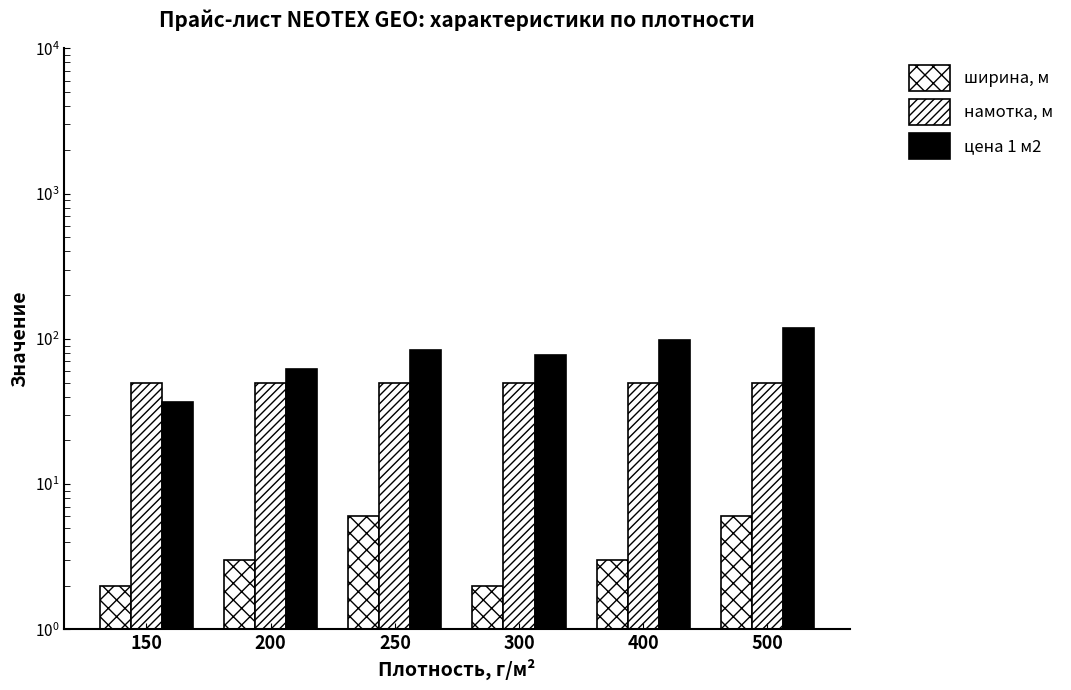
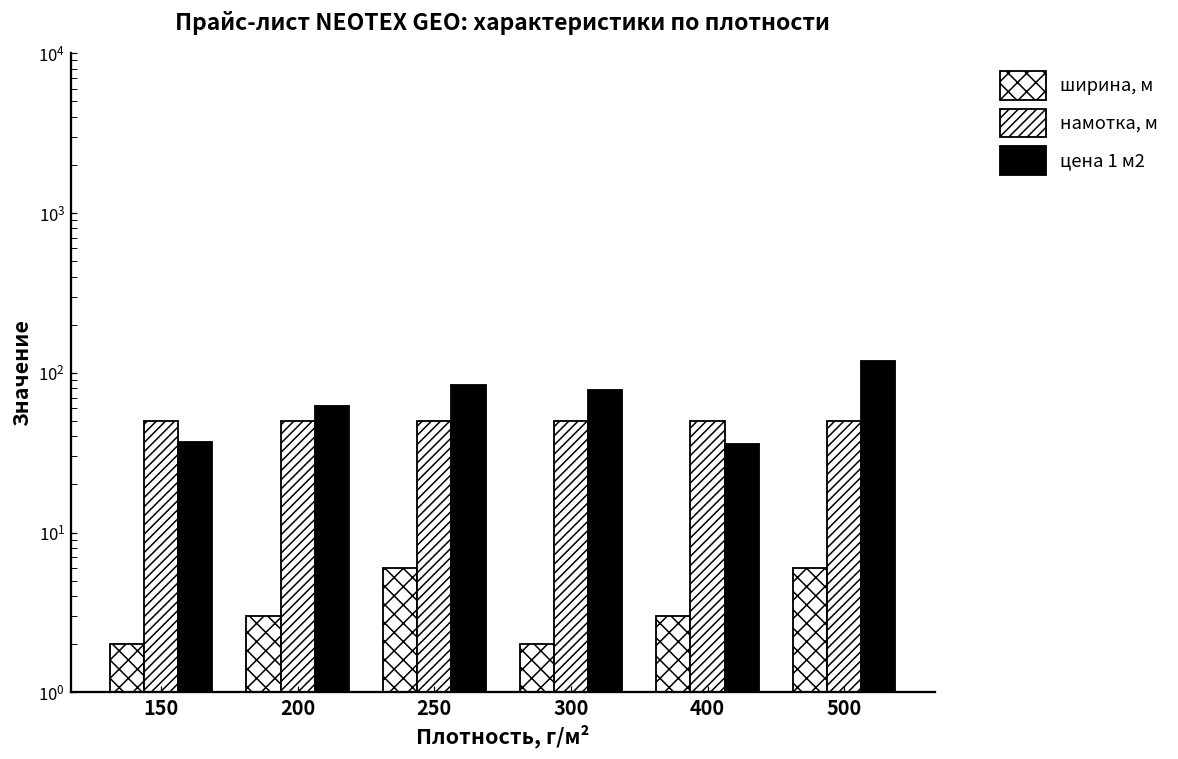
цена 1 м2, 400: 100 -> 36
